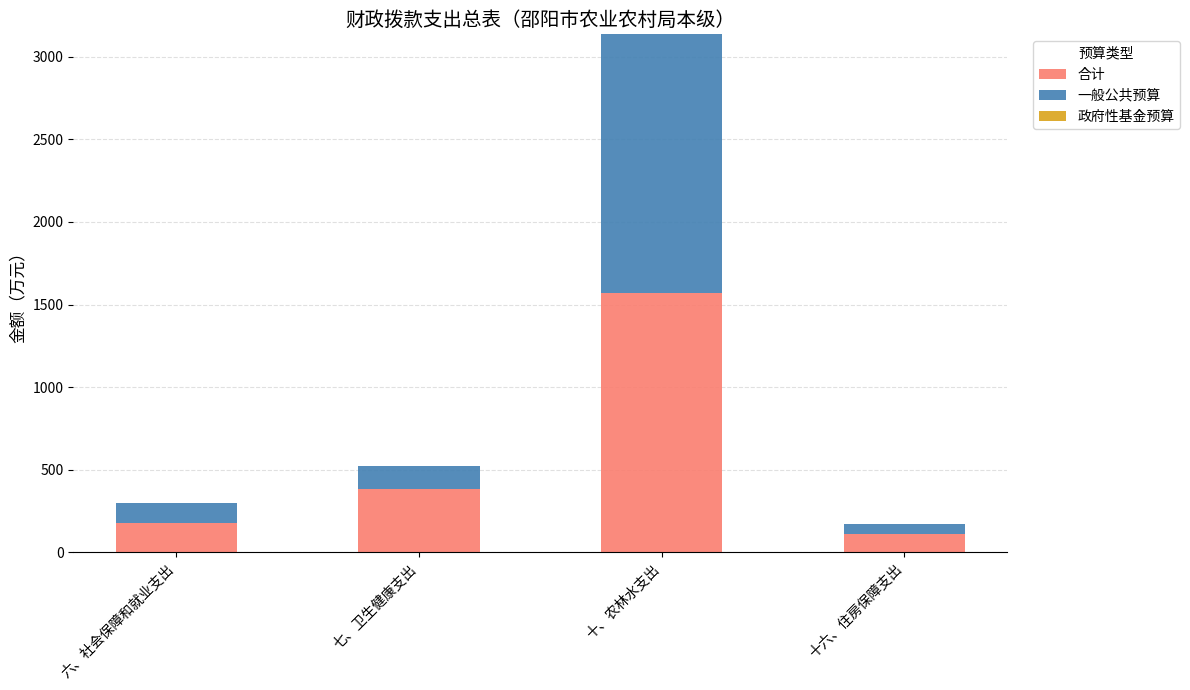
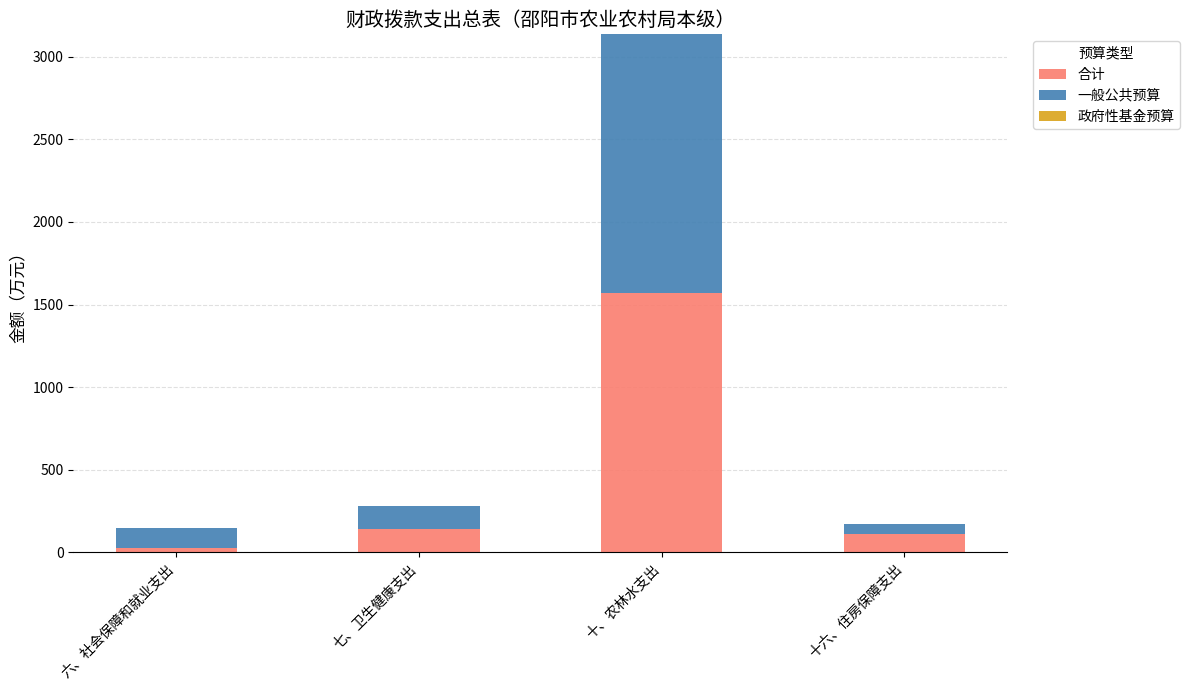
合计, 六、社会保障和就业支出: 180 -> 30
合计, 七、卫生健康支出: 380 -> 140
